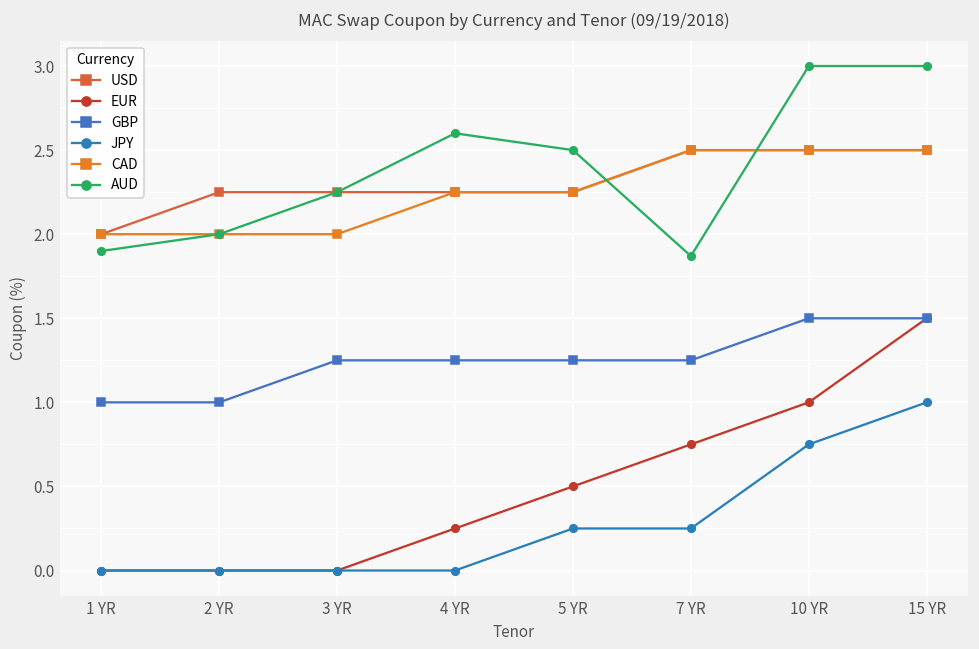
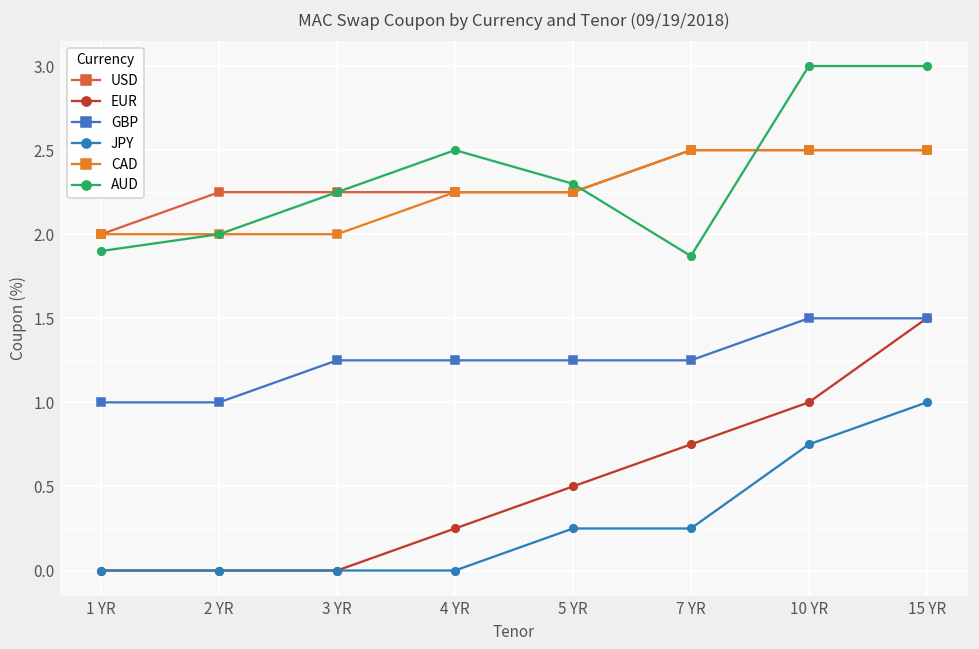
AUD, 4 YR: 2.6 -> 2.5
AUD, 5 YR: 2.5 -> 2.3
